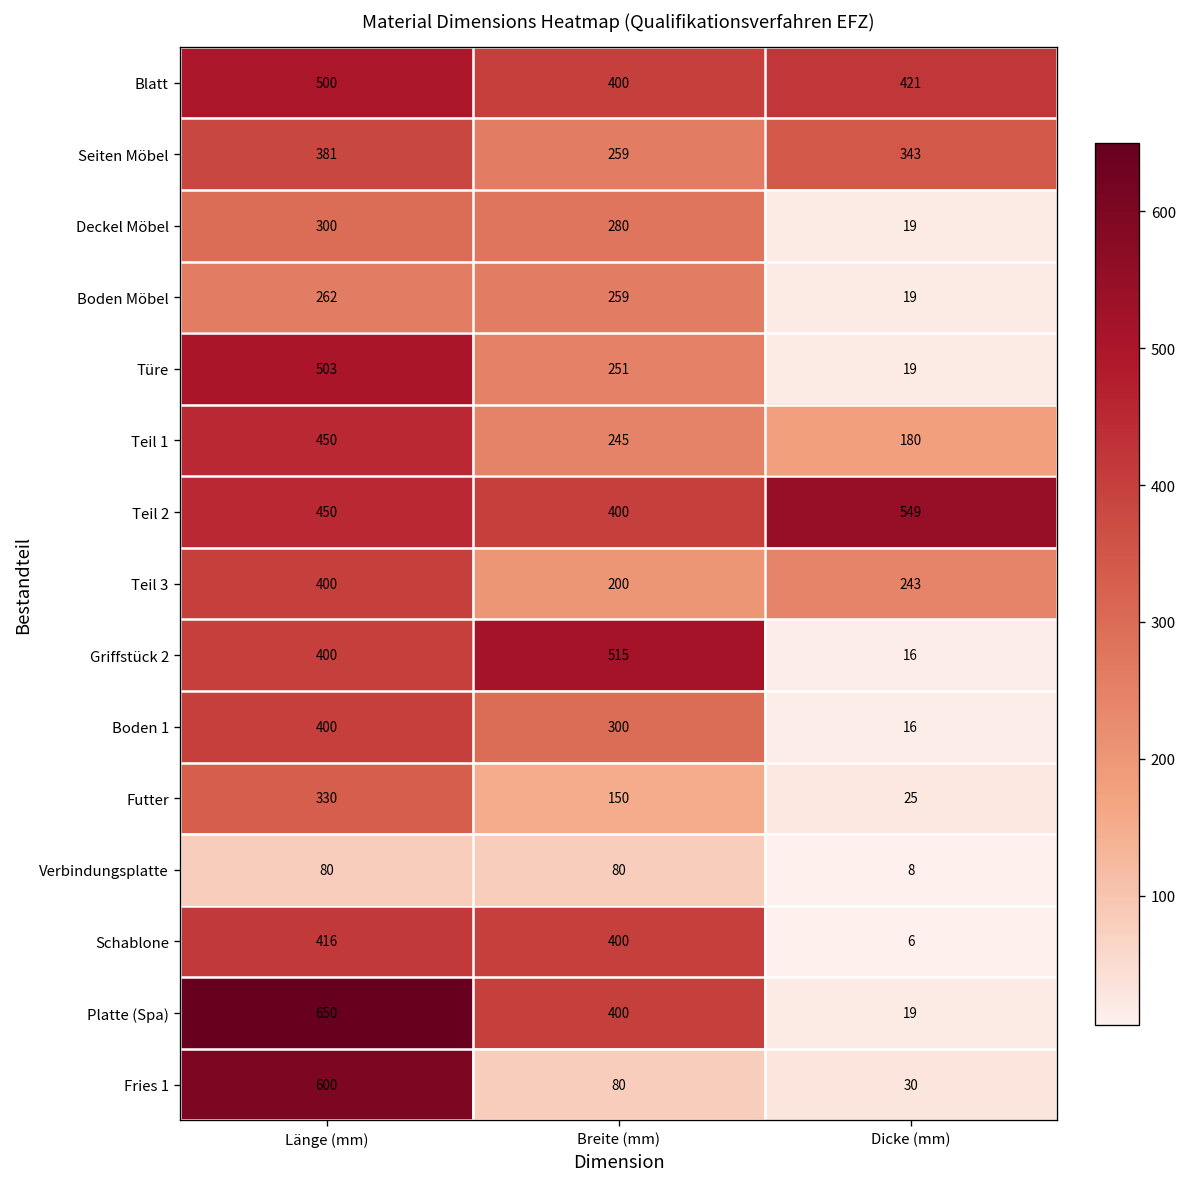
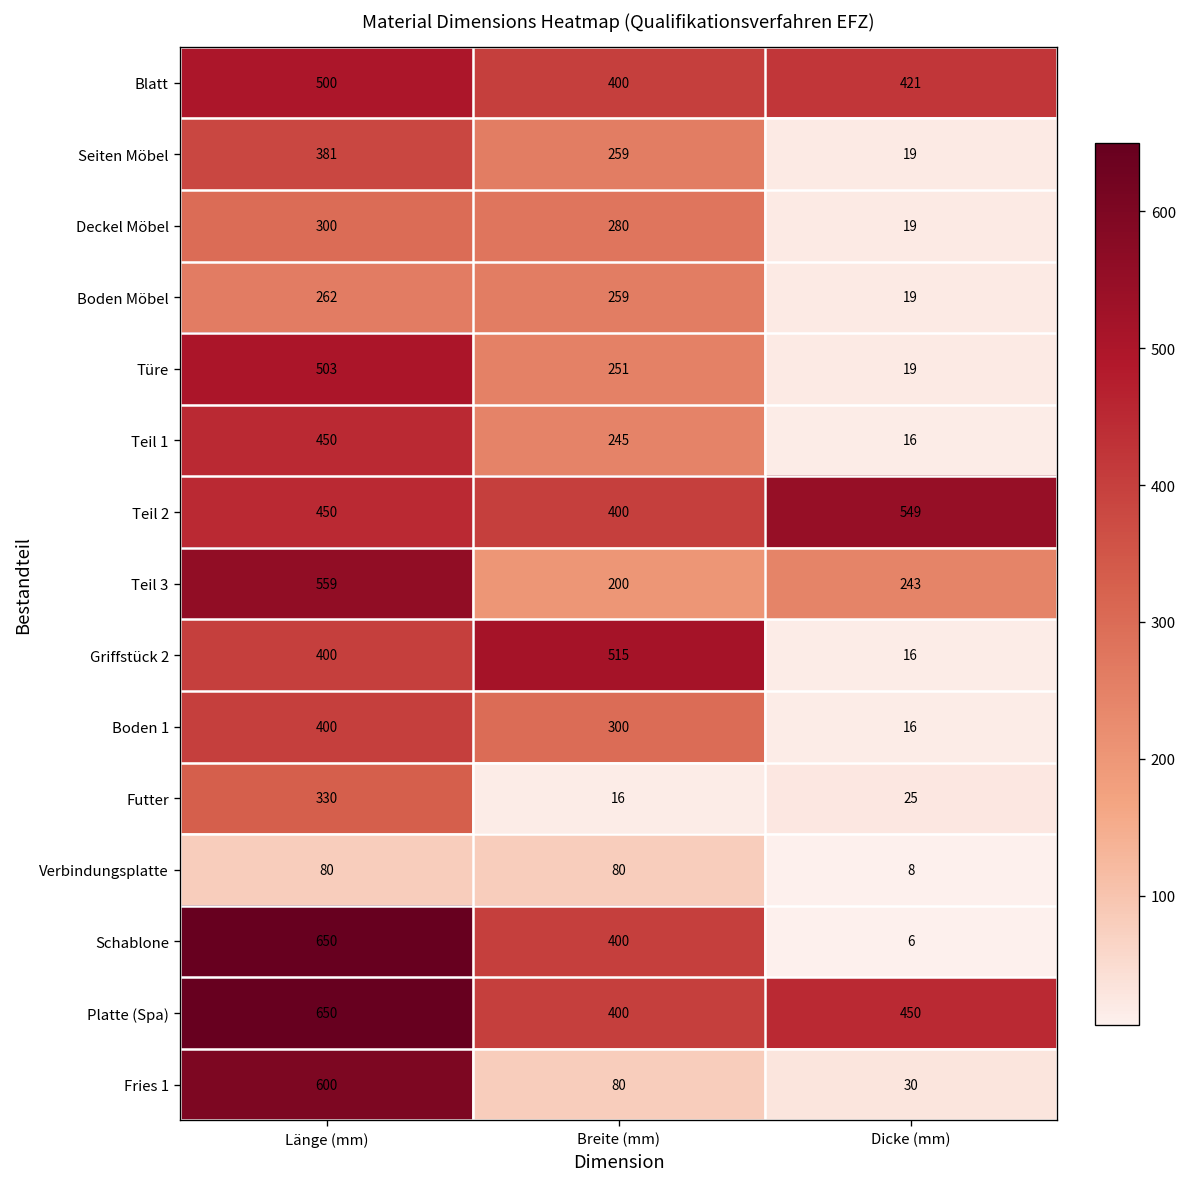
Seiten Möbel, Dicke (mm): 343 -> 19
Teil 1, Dicke (mm): 180 -> 16
Teil 3, Länge (mm): 400 -> 559
Futter, Breite (mm): 150 -> 16
Schablone, Länge (mm): 416 -> 650
Platte (Spa), Dicke (mm): 19 -> 450
